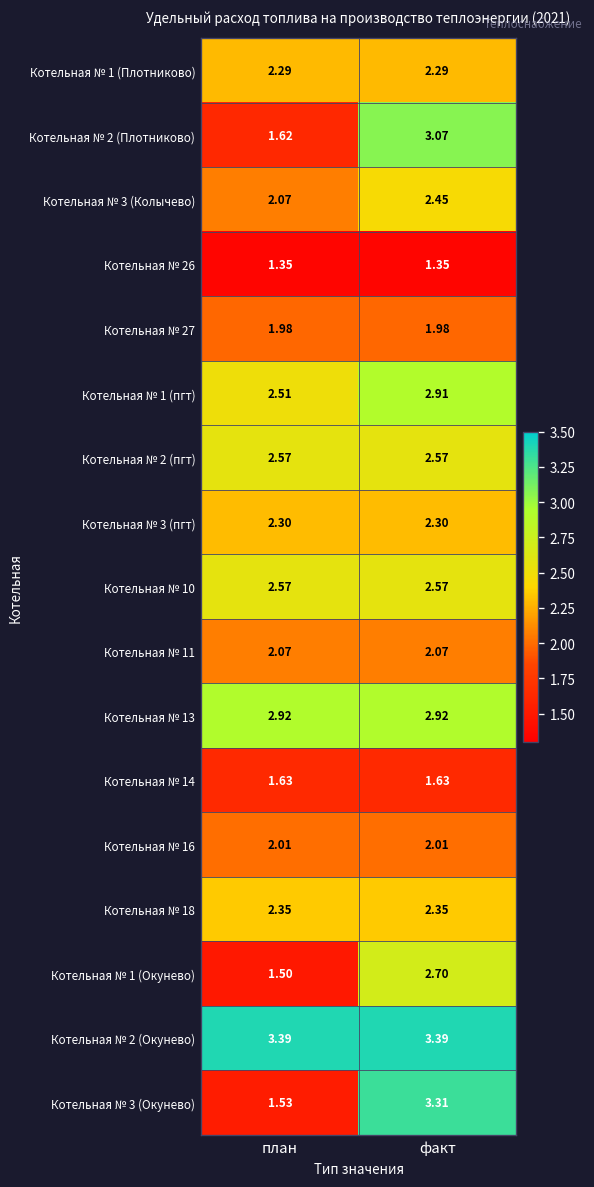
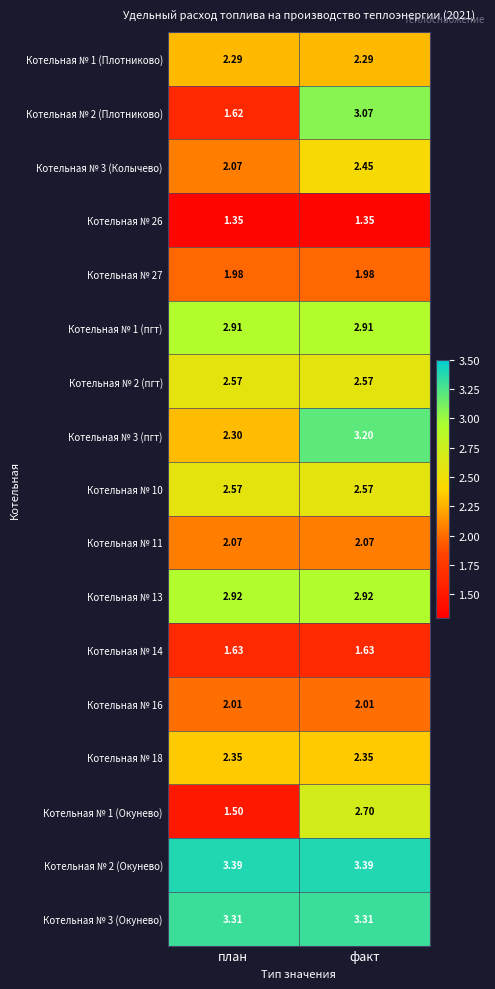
Котельная № 1 (пгт), план: 2.51 -> 2.91
Котельная № 3 (пгт), факт: 2.30 -> 3.20
Котельная № 3 (Окунево), план: 1.53 -> 3.31
